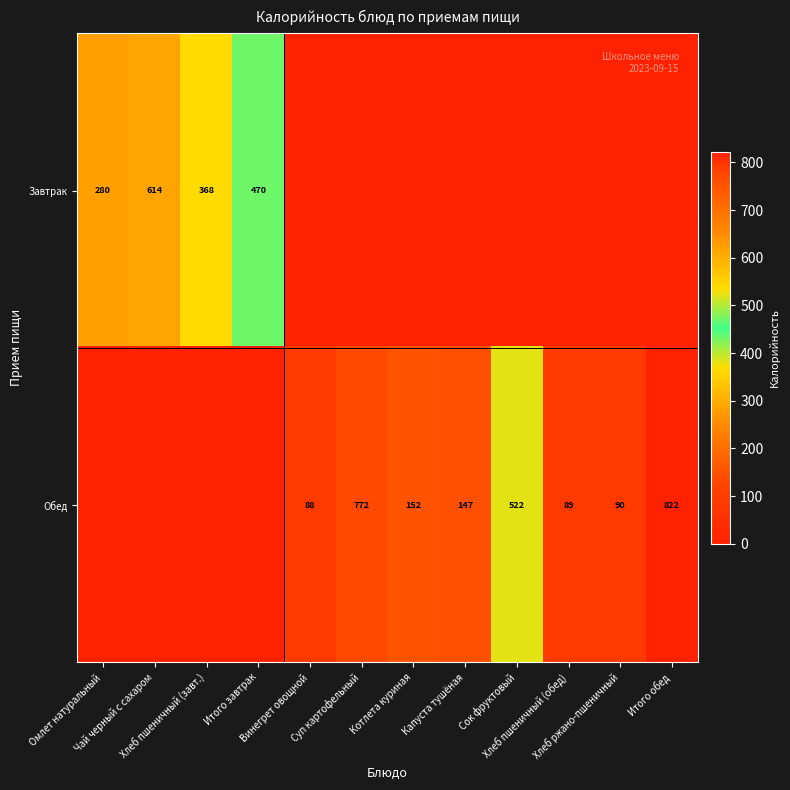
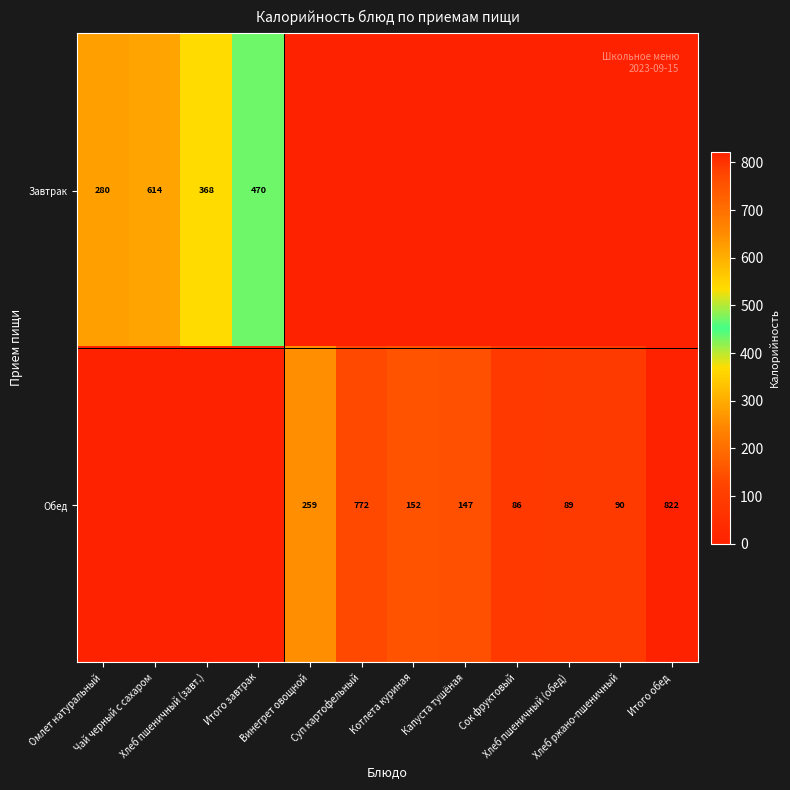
Обед, Винегрет овощной: 88 -> 259
Обед, Сок фруктовый: 522 -> 86
